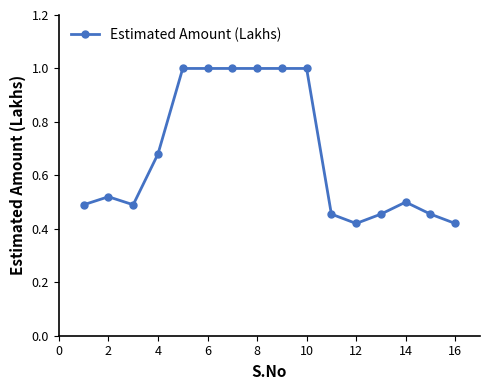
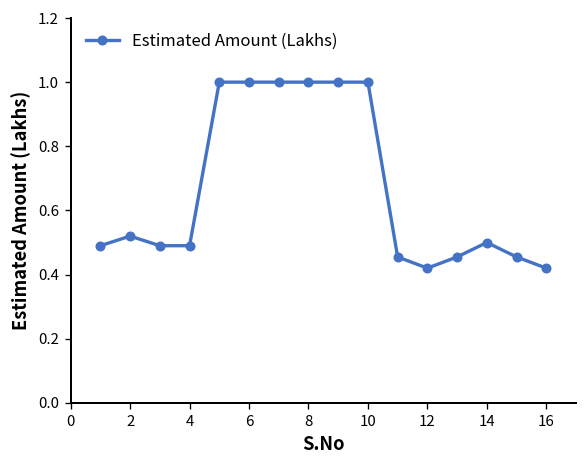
4: 0.68 -> 0.49
